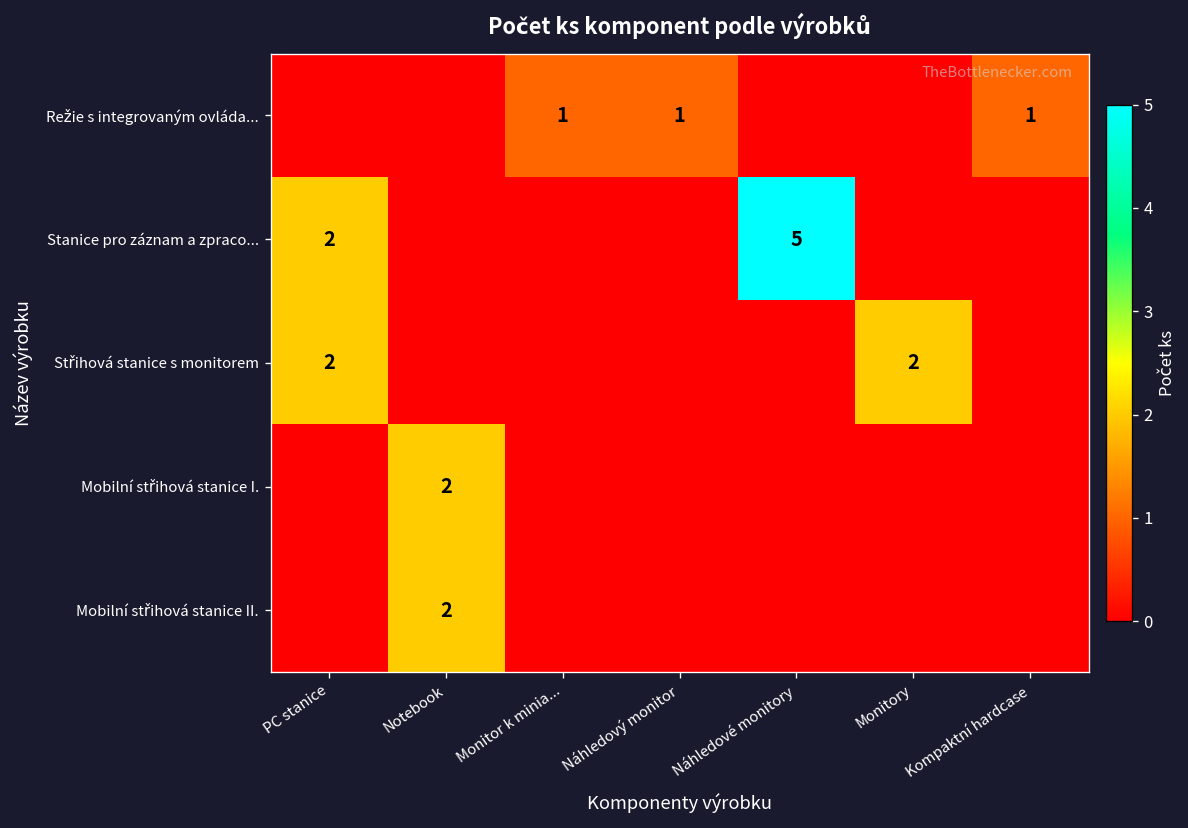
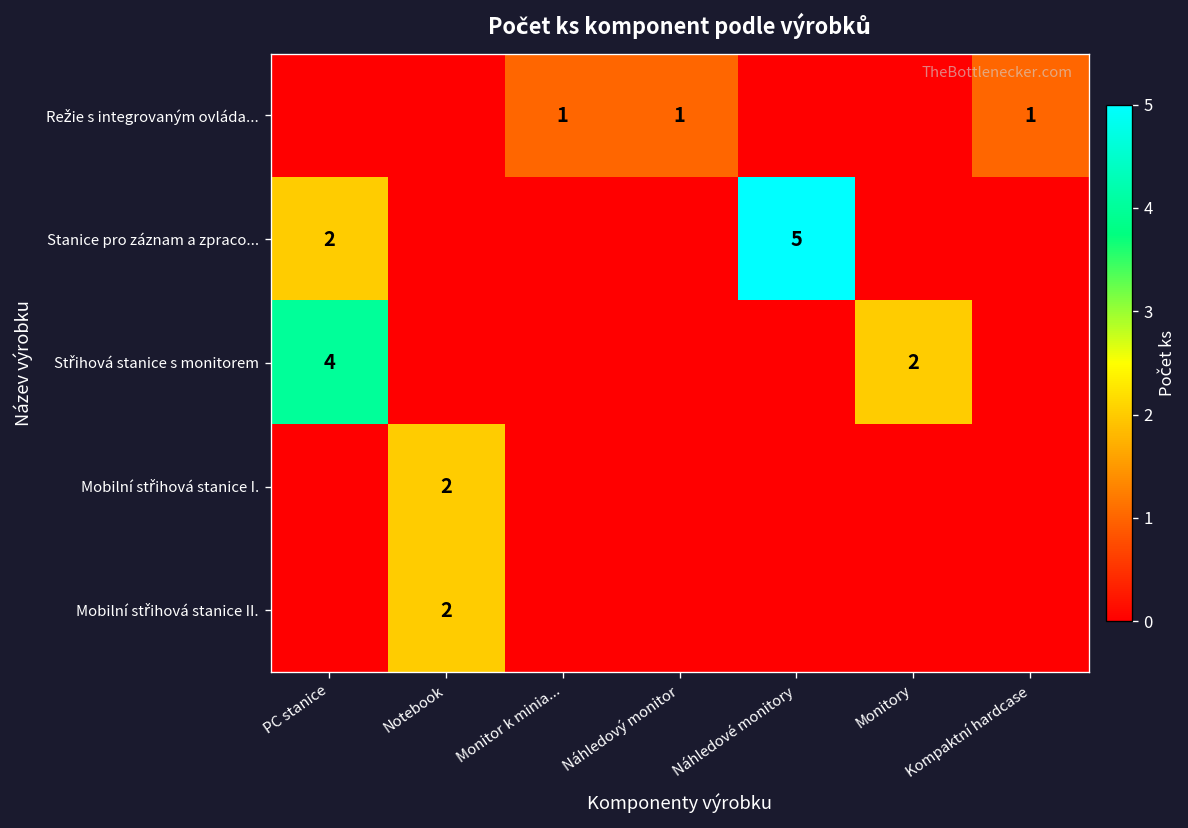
Střihová stanice s monitorem, PC stanice: 2 -> 4
